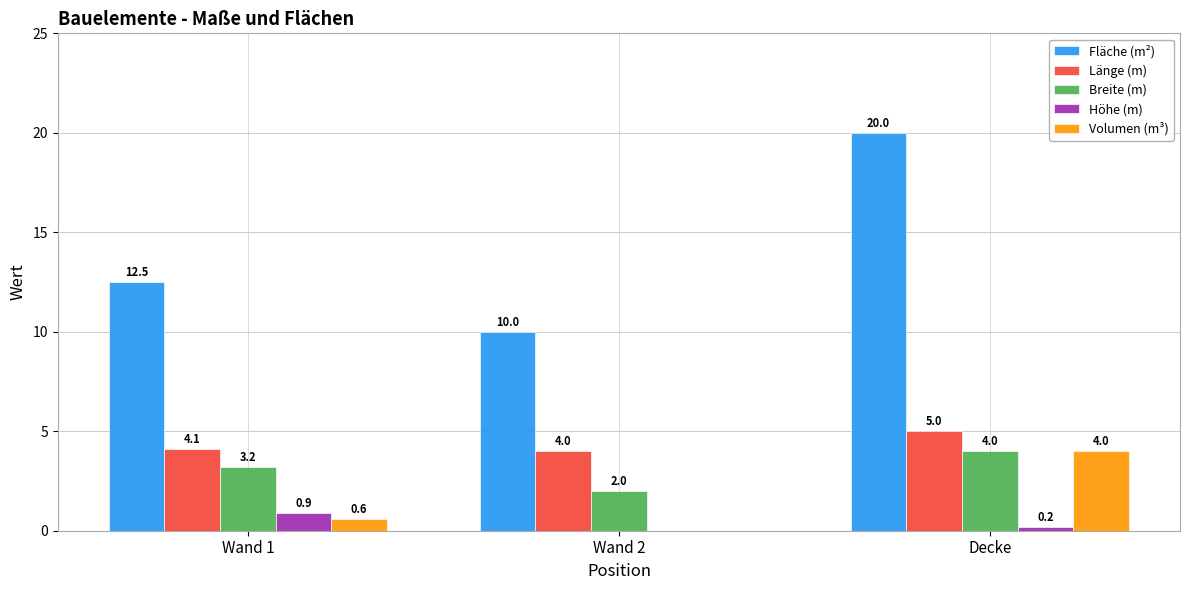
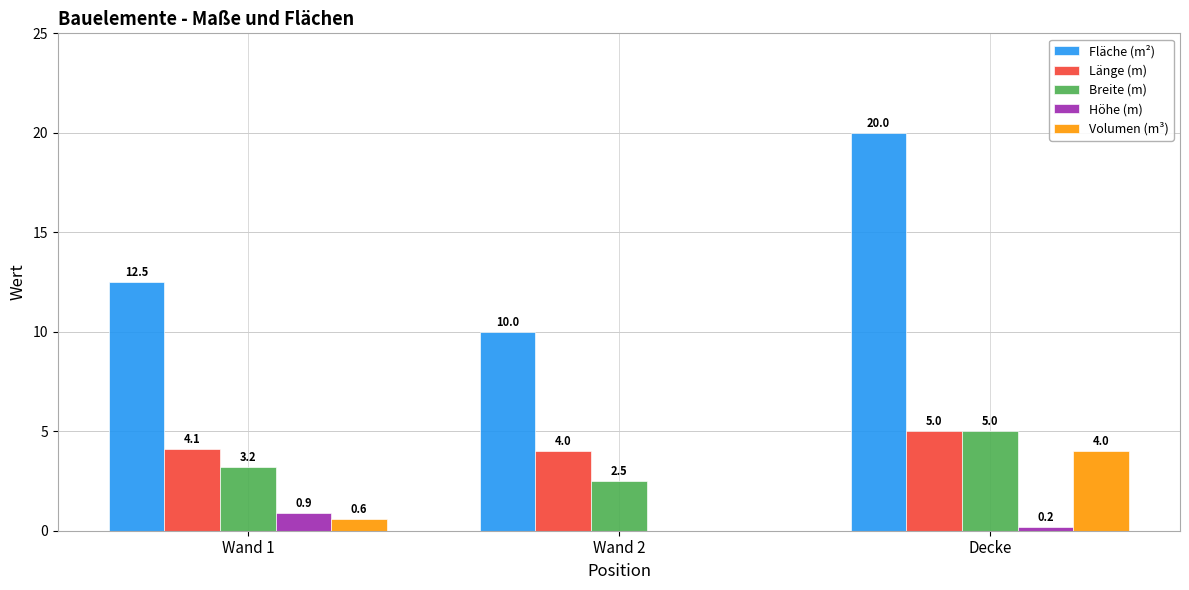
Breite (m), Wand 2: 2.0 -> 2.5
Breite (m), Decke: 4.0 -> 5.0
